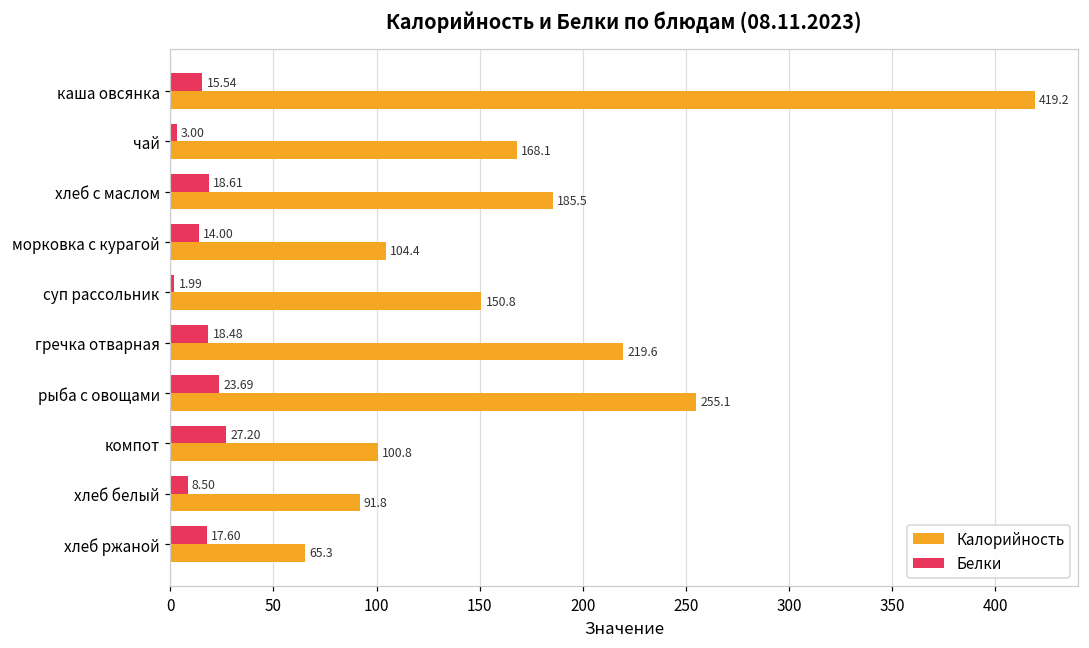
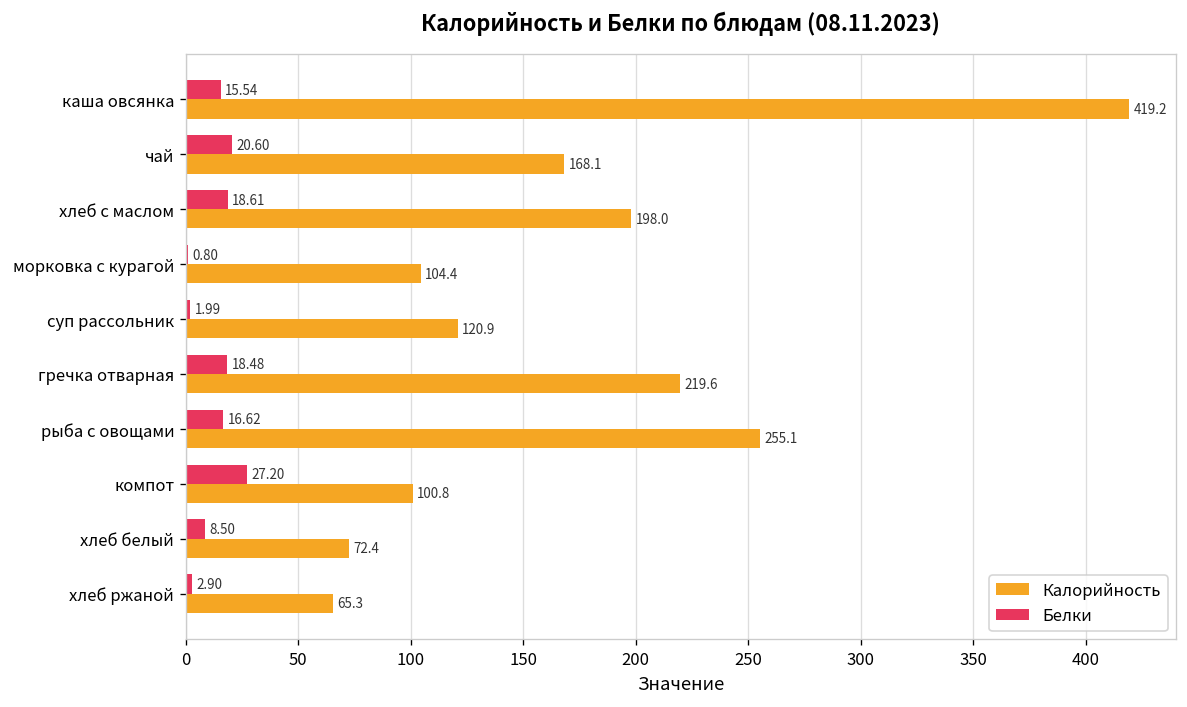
Белки, чай: 3.00 -> 20.60
Калорийность, хлеб с маслом: 185.5 -> 198.0
Белки, морковка с курагой: 14.00 -> 0.80
Калорийность, суп рассольник: 150.8 -> 120.9
Белки, рыба с овощами: 23.69 -> 16.62
Калорийность, хлеб белый: 91.8 -> 72.4
Белки, хлеб ржаной: 17.60 -> 2.90
